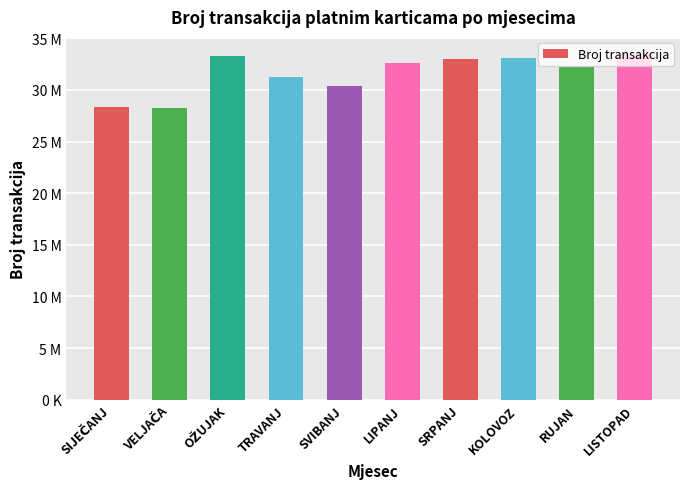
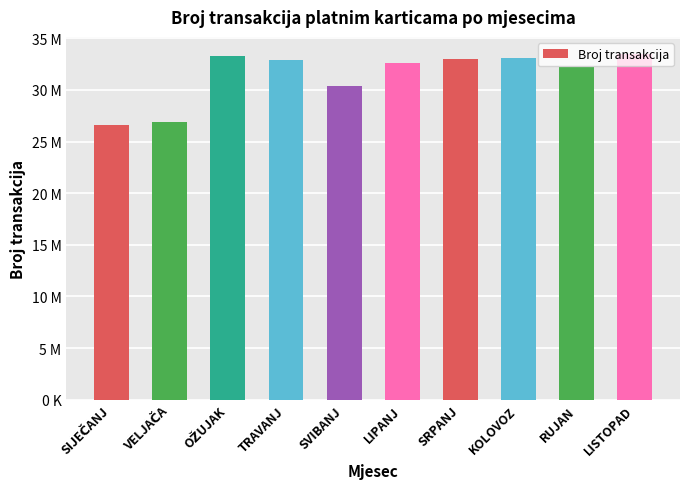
SIJEČANJ: 28300000 -> 26600000
VELJAČA: 28200000 -> 26900000
TRAVANJ: 31300000 -> 32900000
